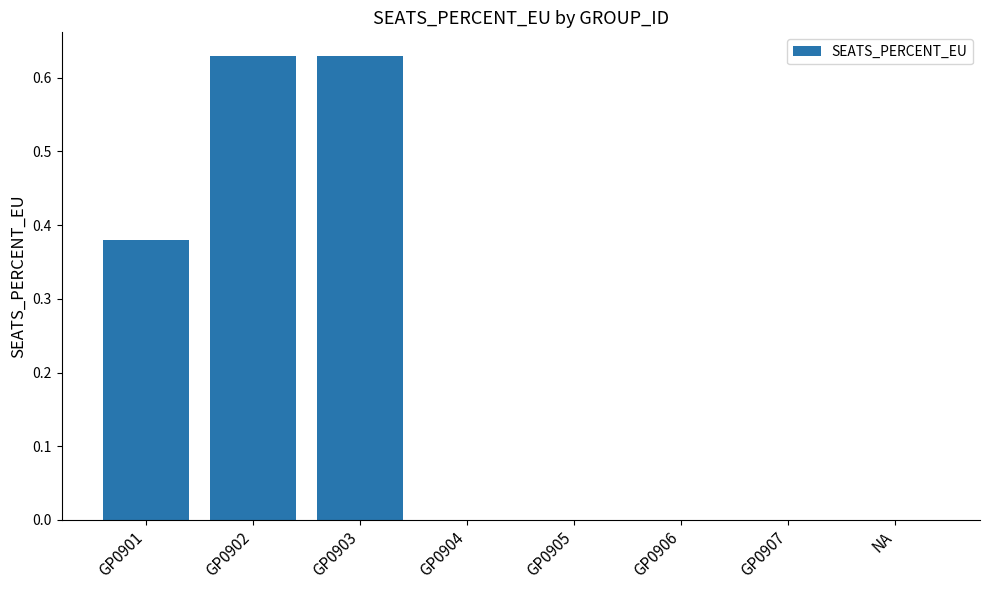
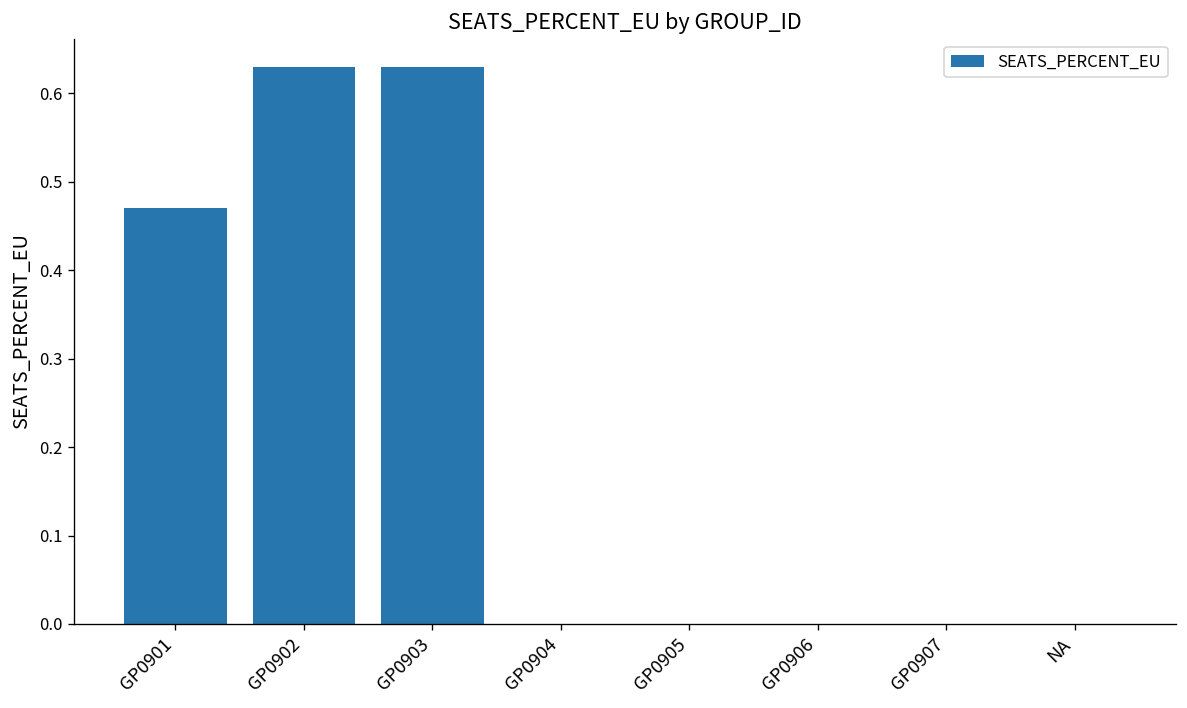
GP0901: 0.38 -> 0.47
